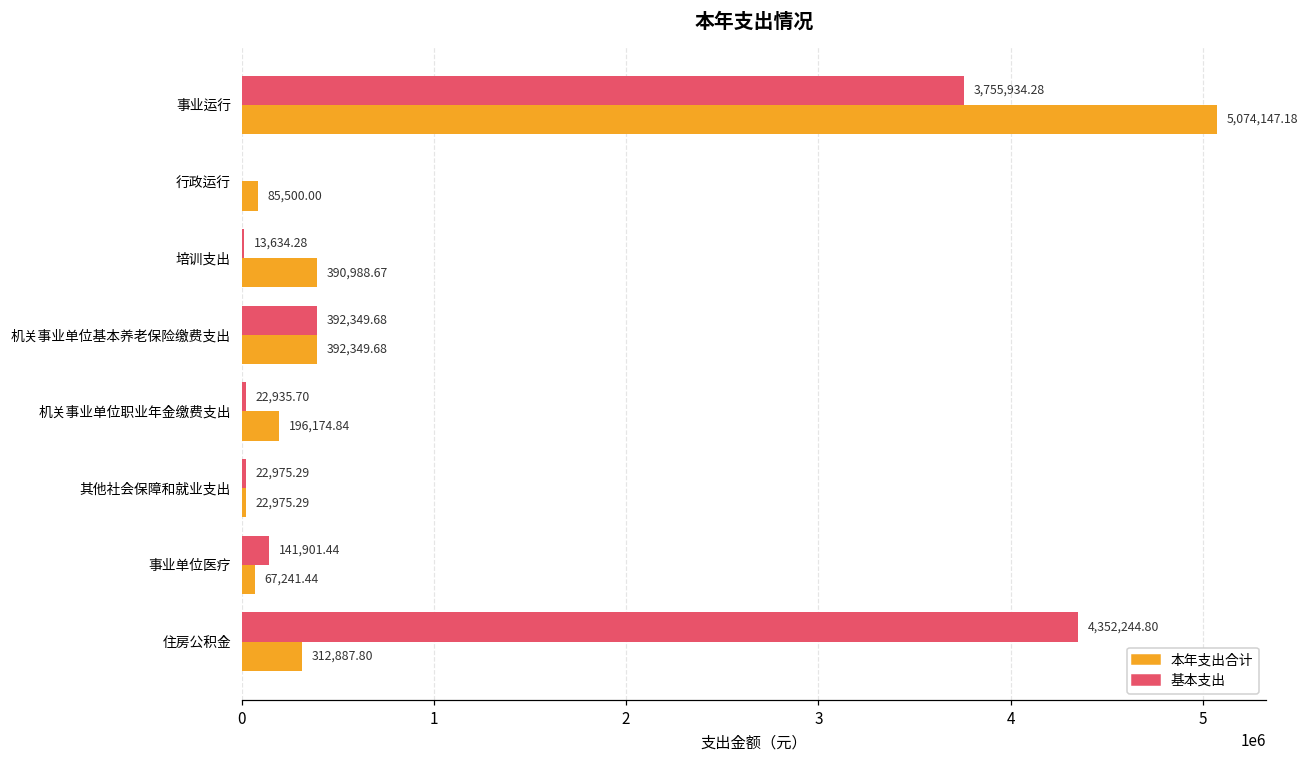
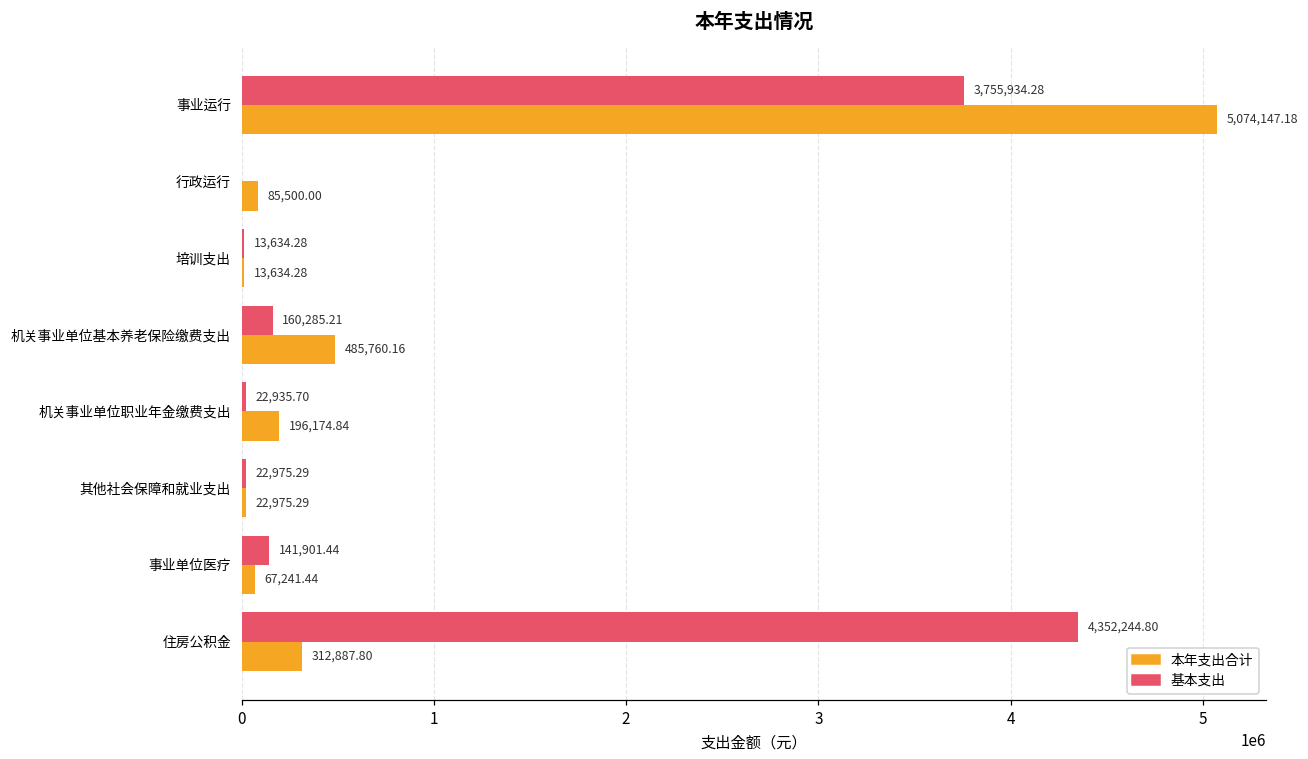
本年支出合计, 培训支出: 390,988.67 -> 13,634.28
基本支出, 机关事业单位基本养老保险缴费支出: 392,349.68 -> 160,285.21
本年支出合计, 机关事业单位基本养老保险缴费支出: 392,349.68 -> 485,760.16
